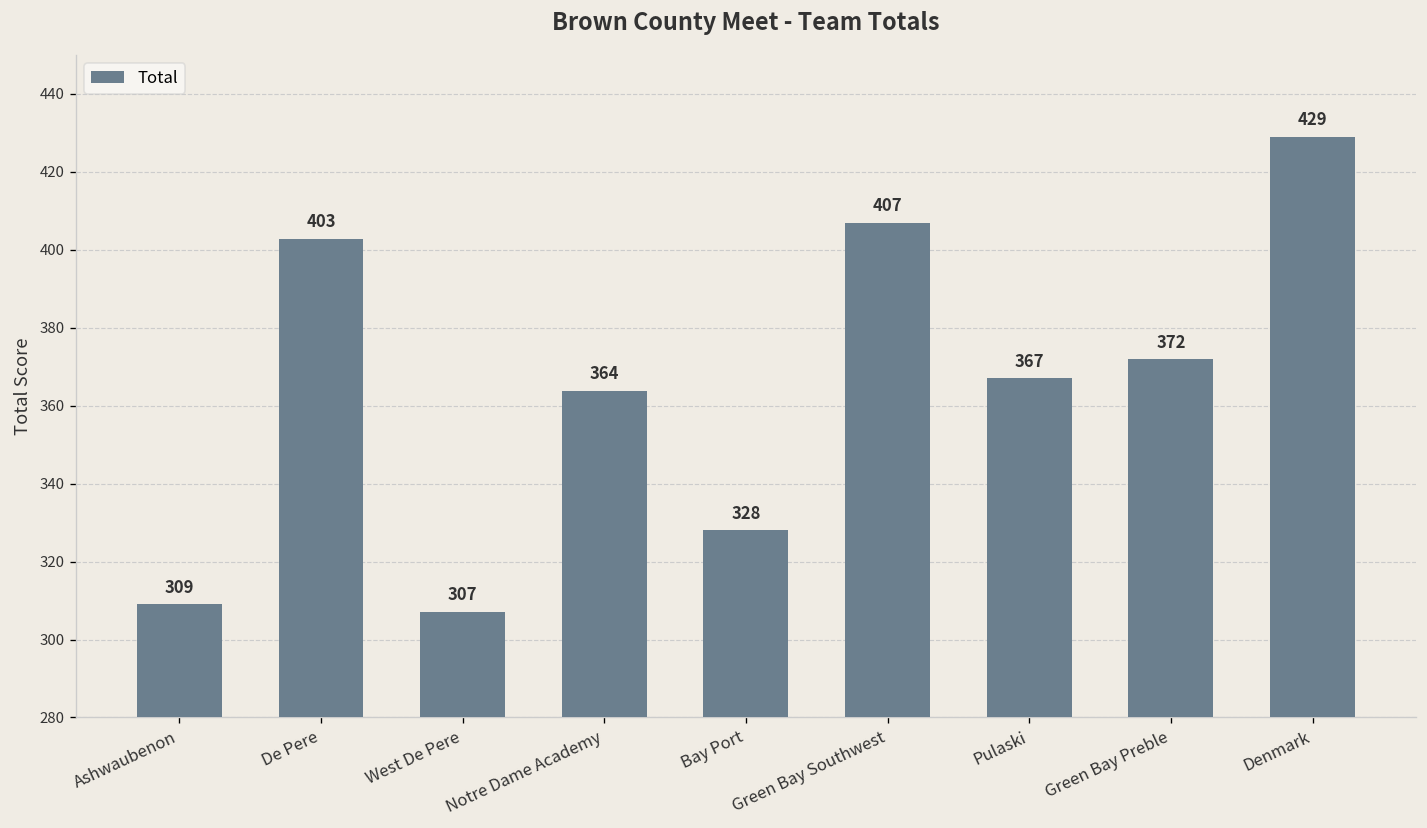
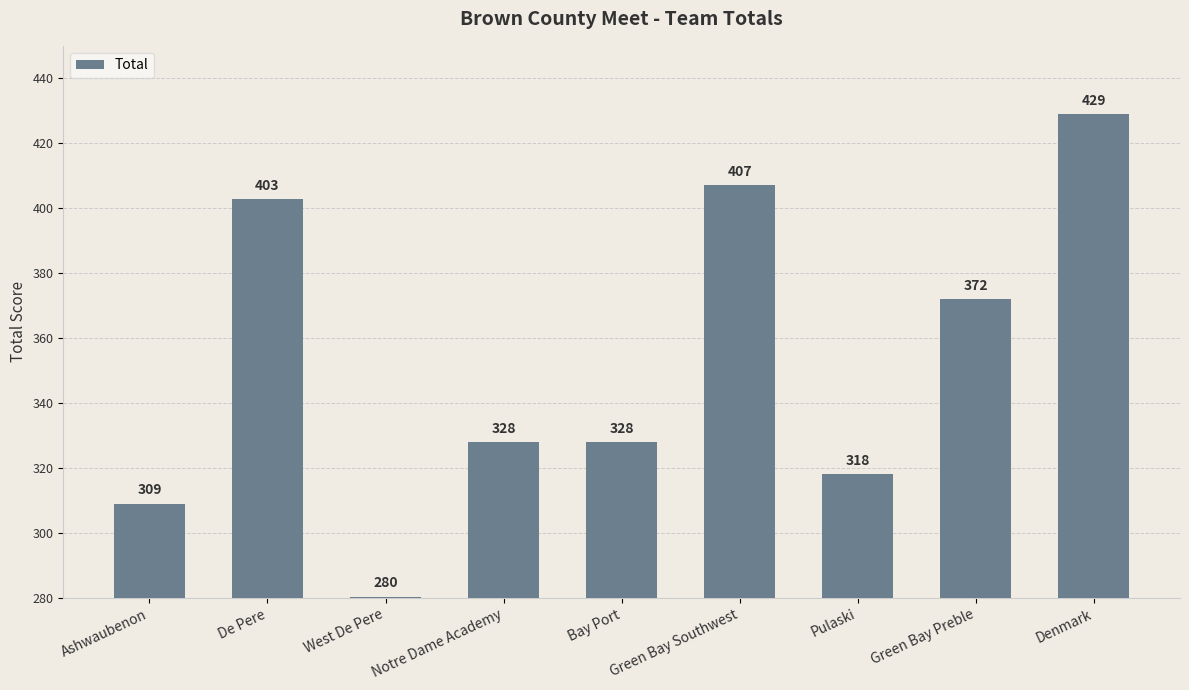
West De Pere: 307 -> 280
Notre Dame Academy: 364 -> 328
Pulaski: 367 -> 318
